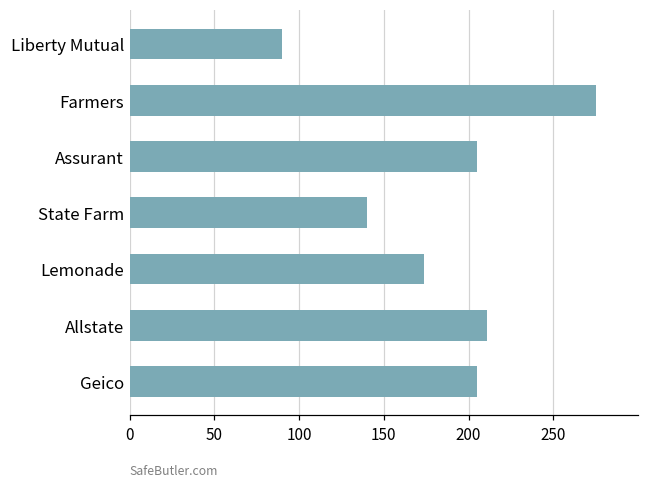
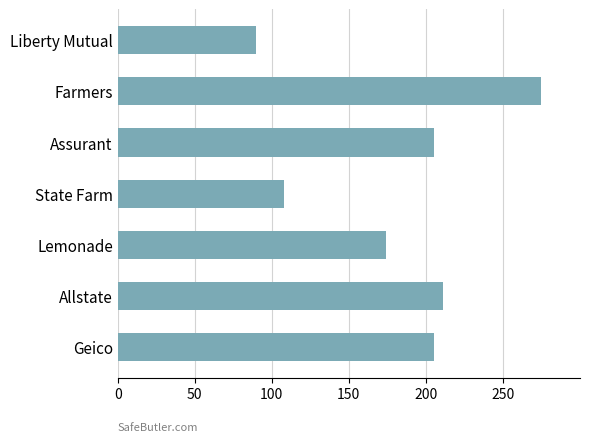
State Farm: 140 -> 108
